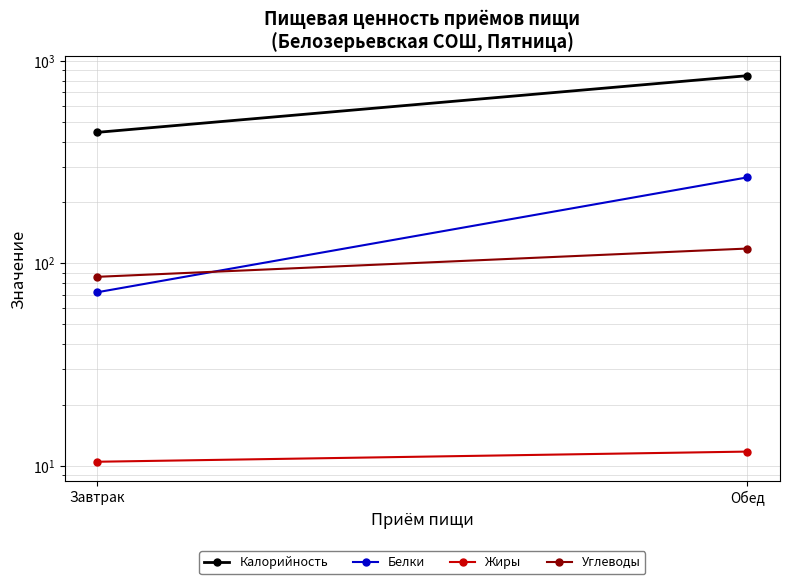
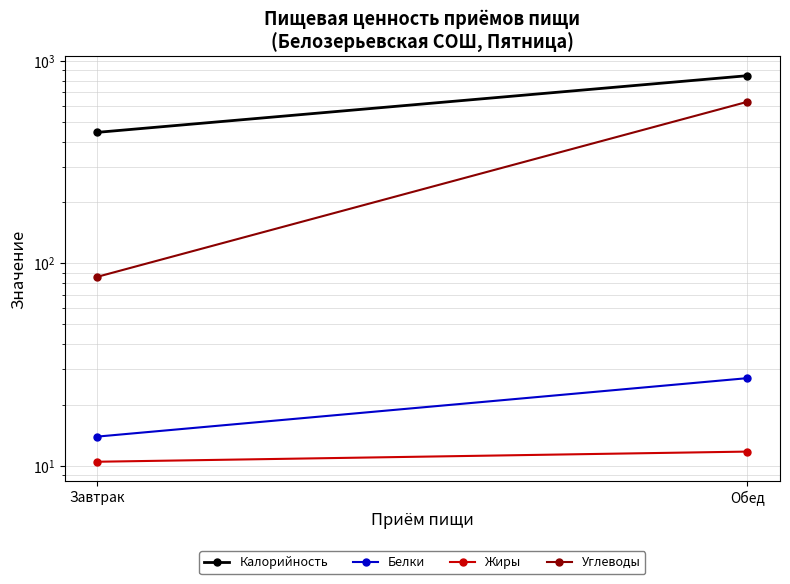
Белки, Завтрак: 72 -> 14
Белки, Обед: 270 -> 27
Углеводы, Обед: 120 -> 630
